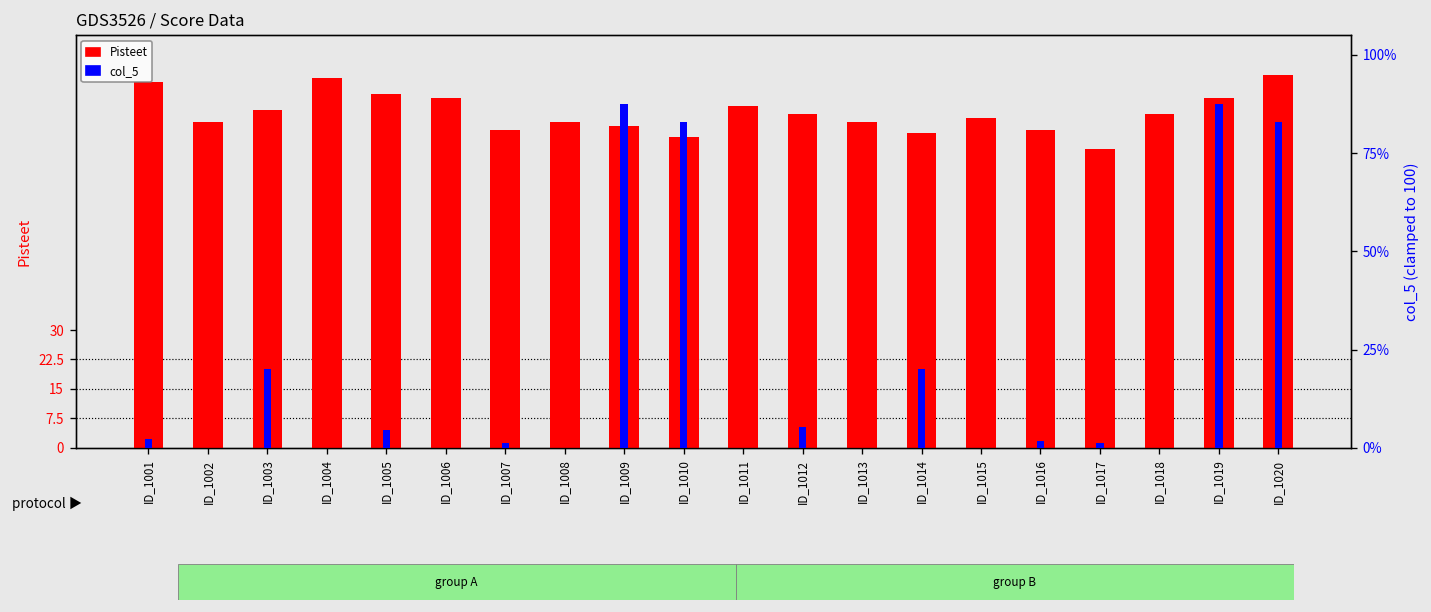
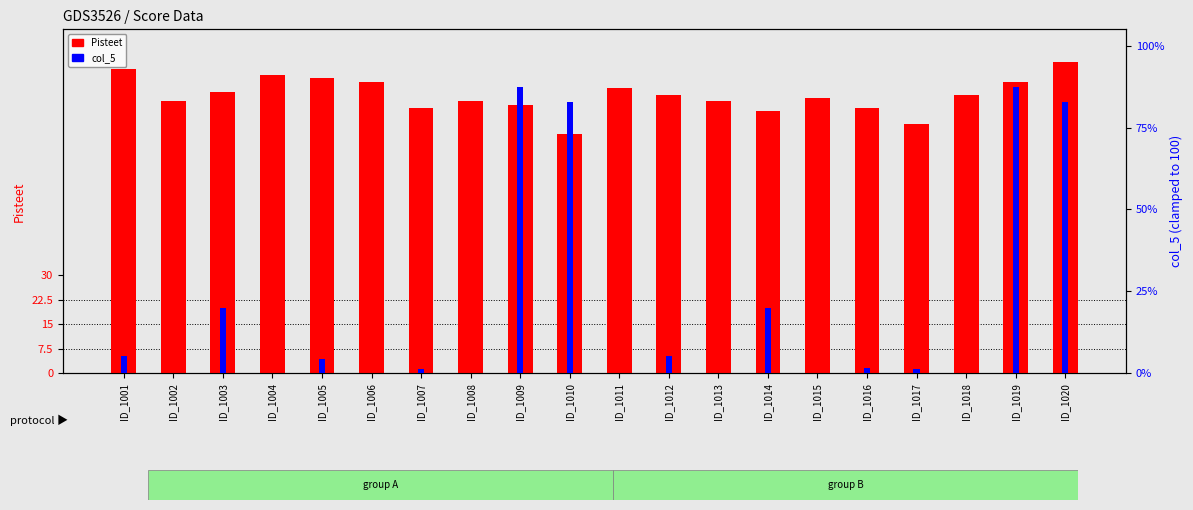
Pisteet, ID_1004: 94 -> 91
Pisteet, ID_1010: 79 -> 73
col_5, ID_1001: 2% -> 5%
